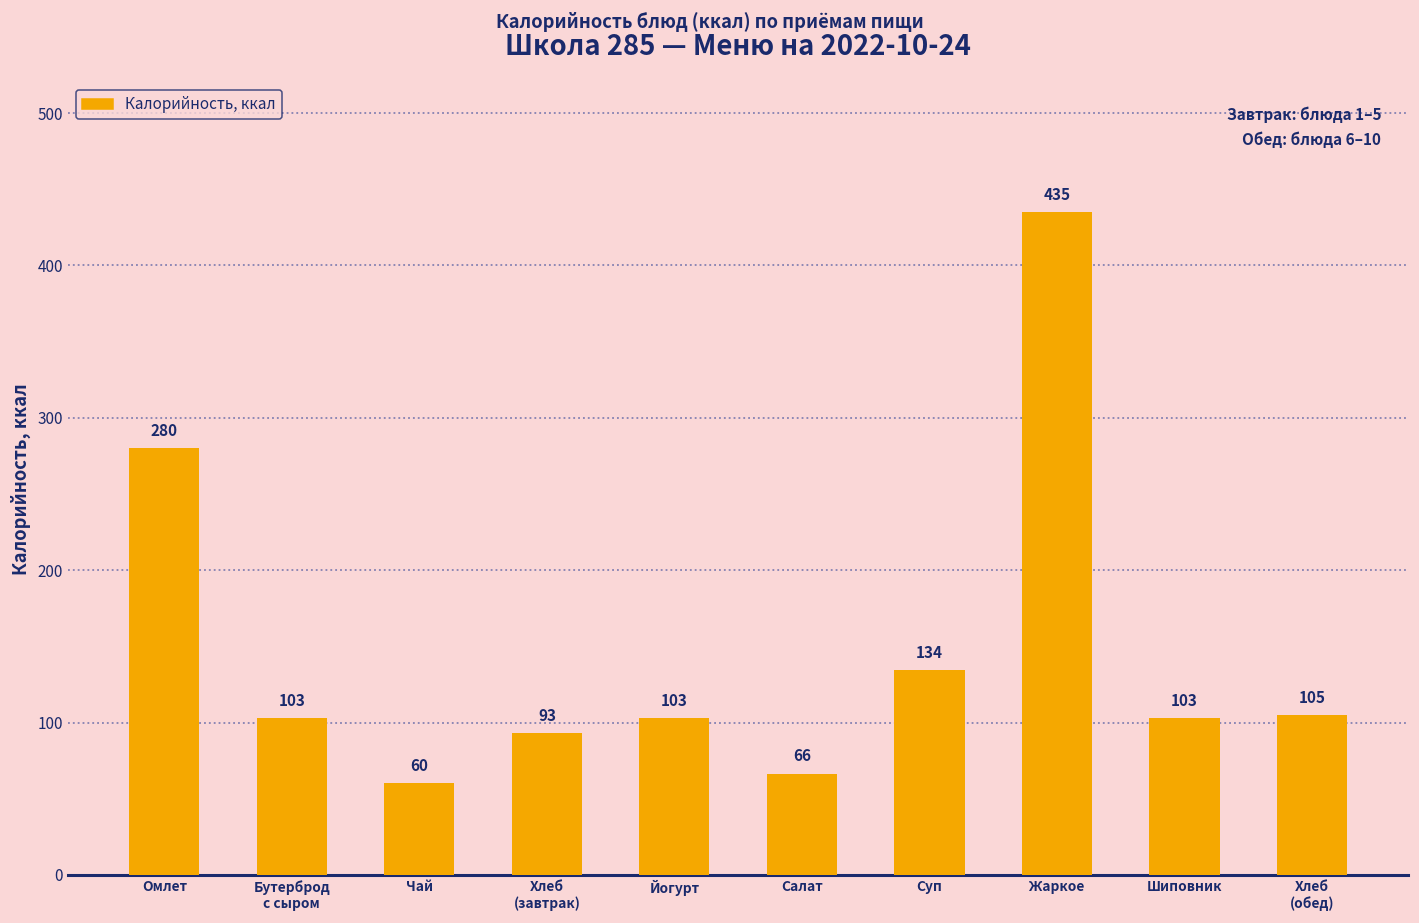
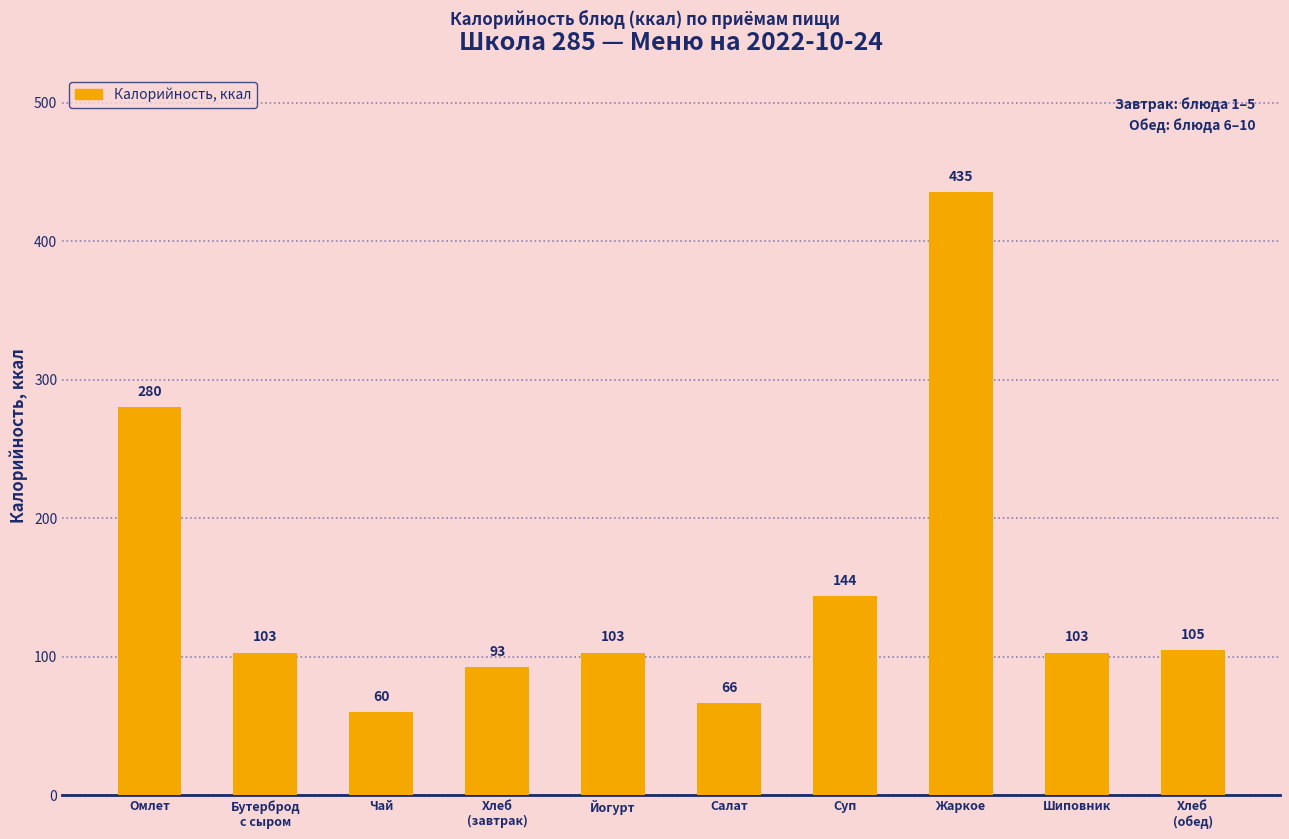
Суп: 134 -> 144
